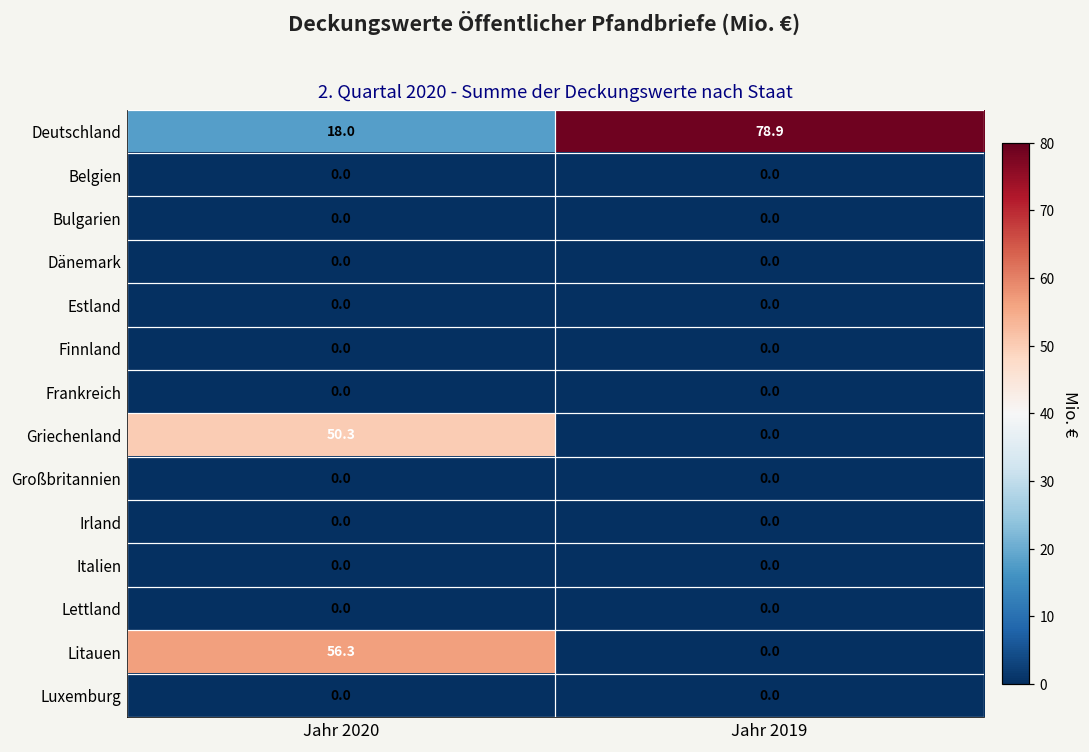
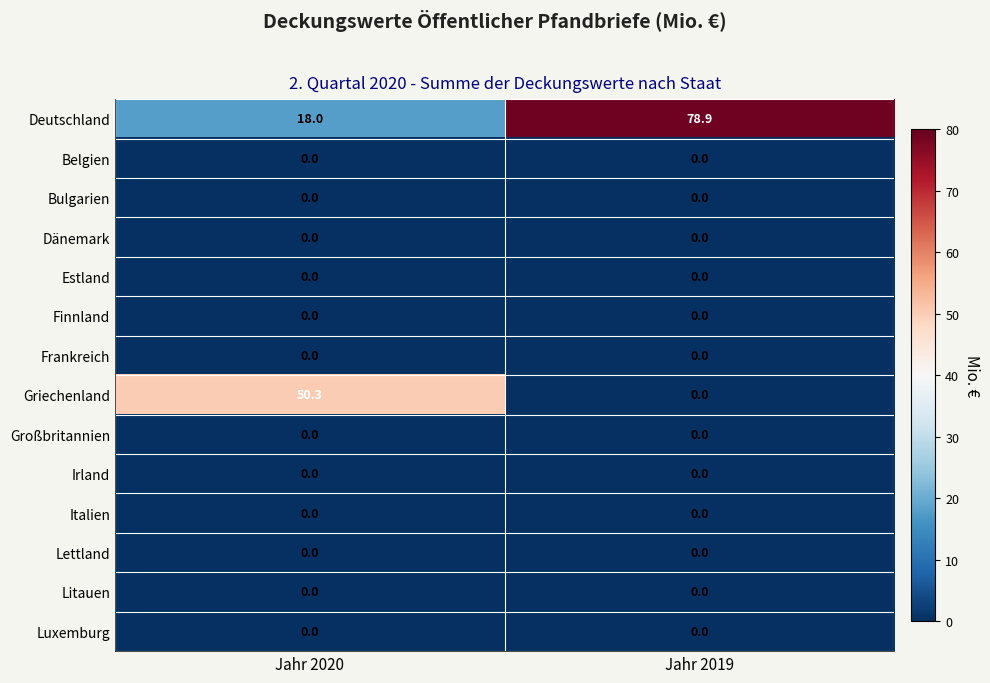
Litauen, Jahr 2020: 56.3 -> 0.0
